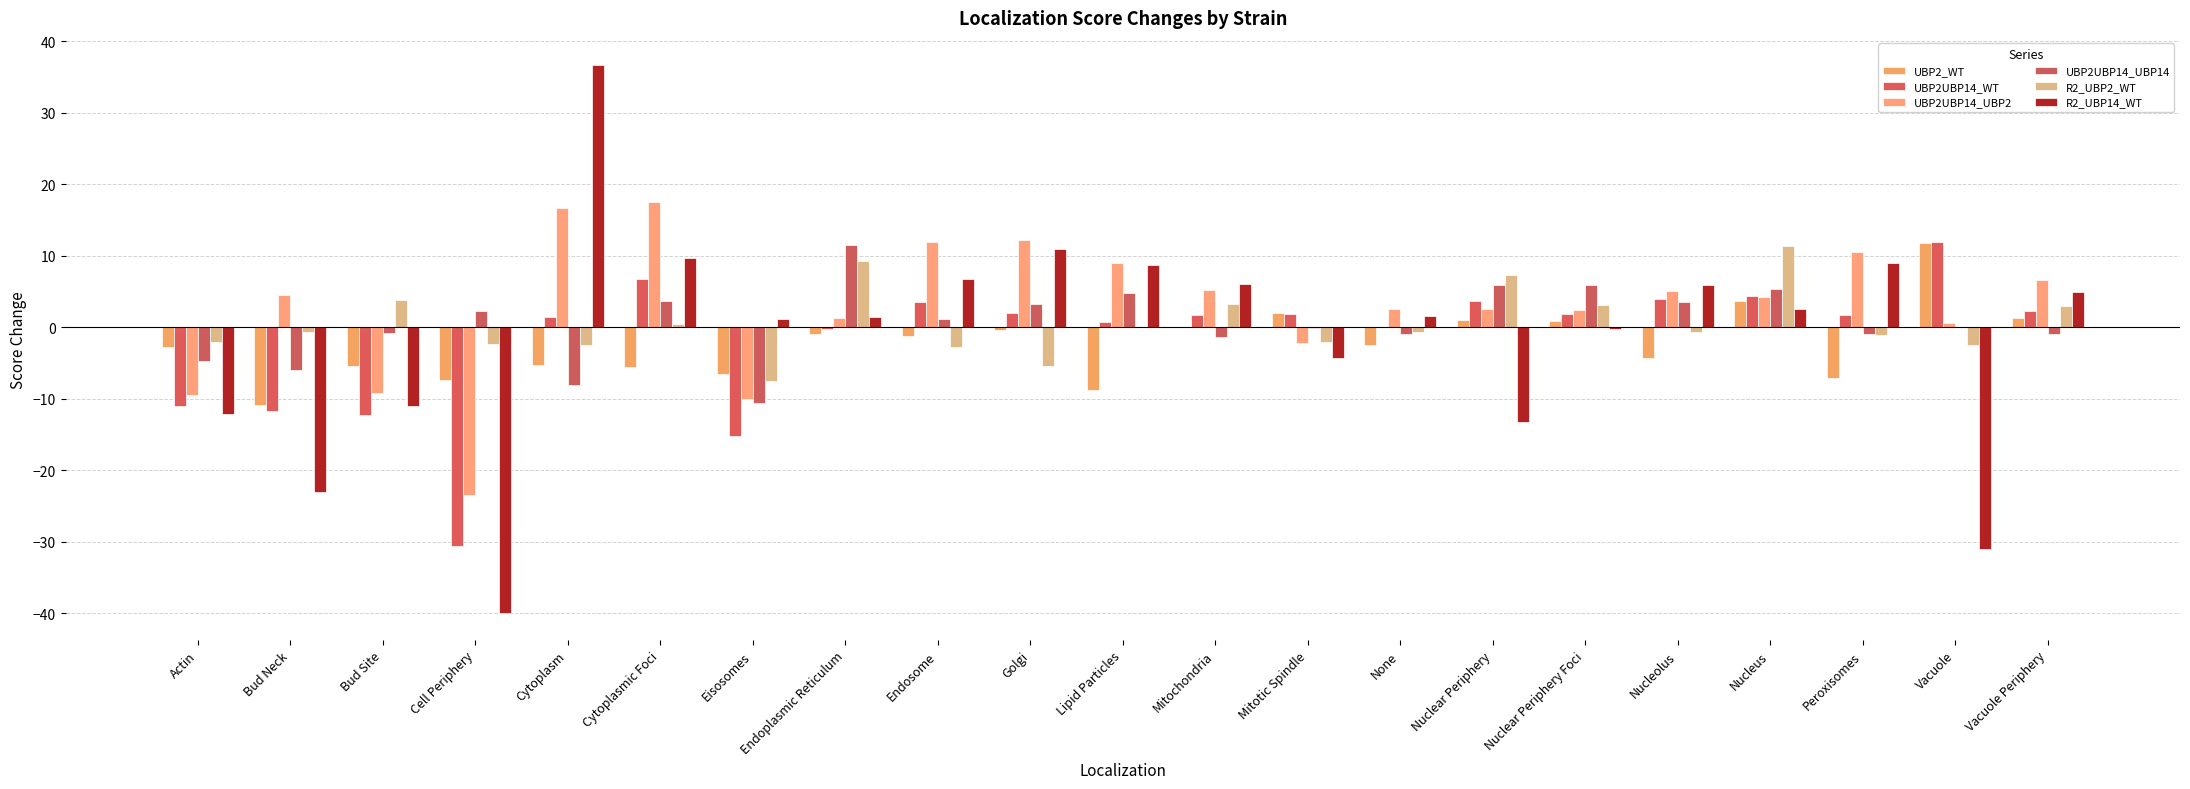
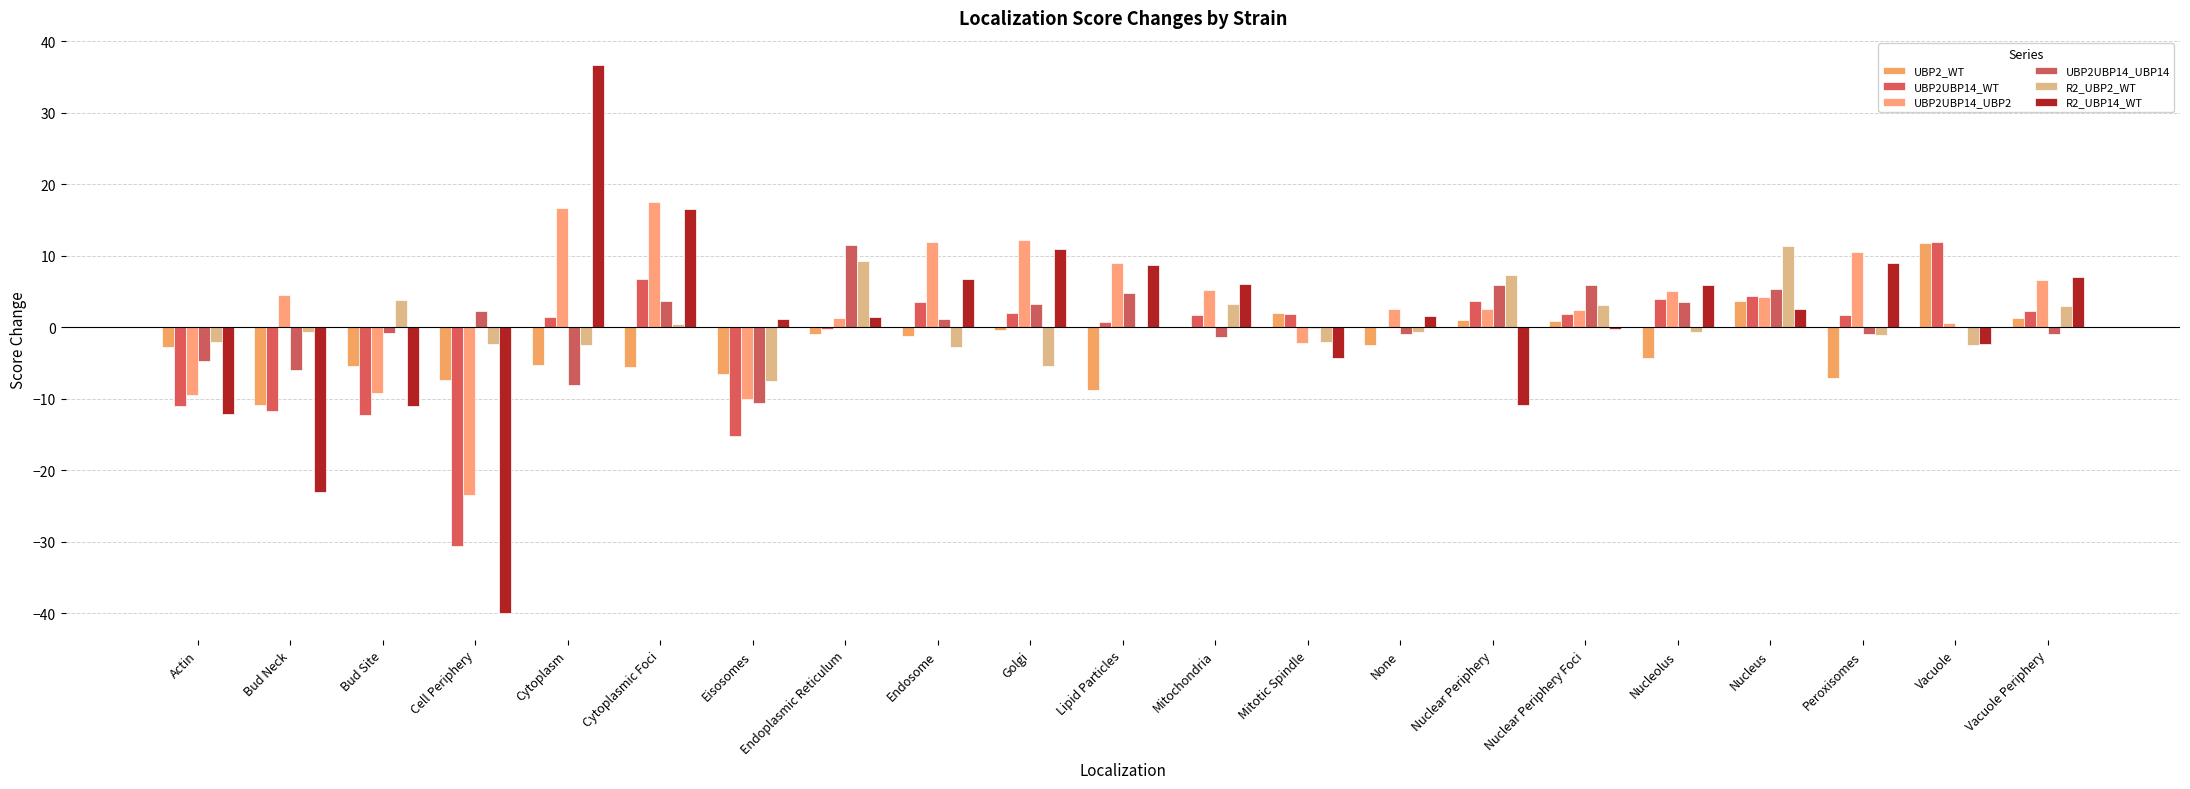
R2_UBP14_WT, Cytoplasmic Foci: 10 -> 17
R2_UBP14_WT, Nuclear Periphery: -13 -> -11
R2_UBP14_WT, Vacuole: -31 -> -2
R2_UBP14_WT, Vacuole Periphery: 5 -> 7
